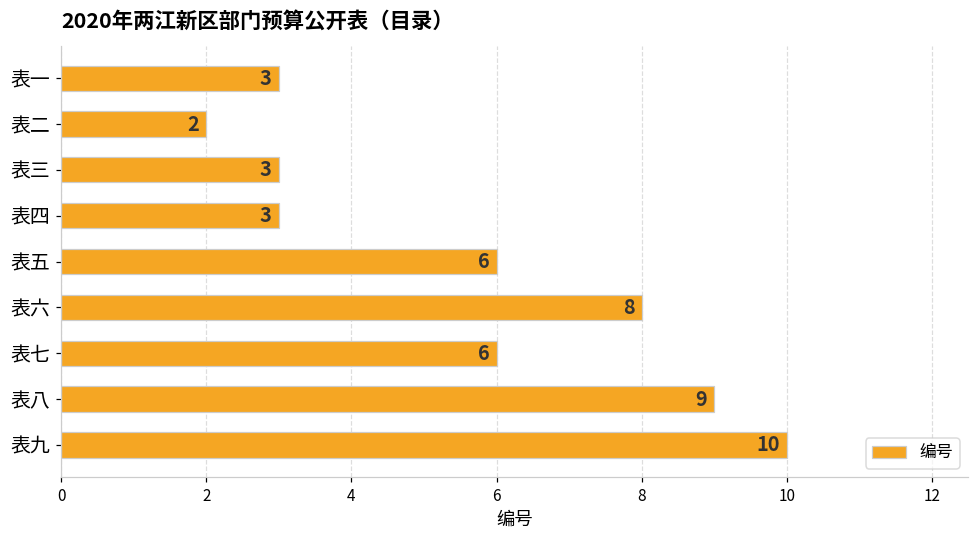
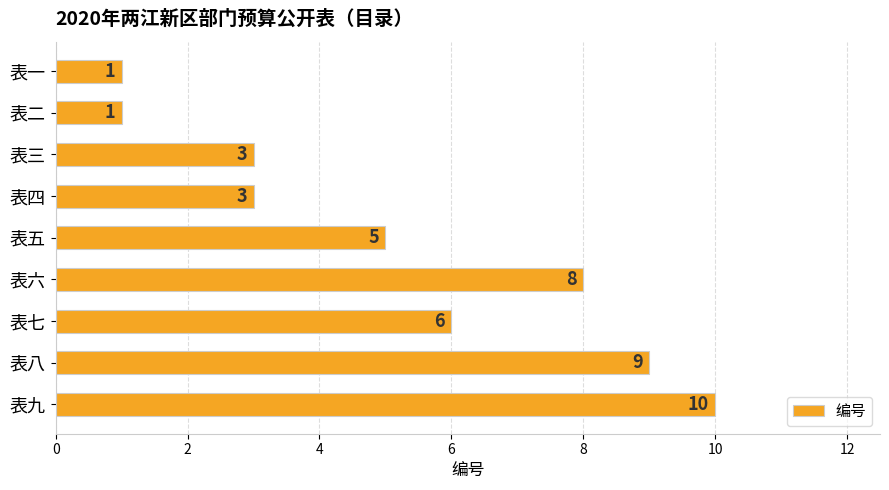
表一: 3 -> 1
表二: 2 -> 1
表五: 6 -> 5
